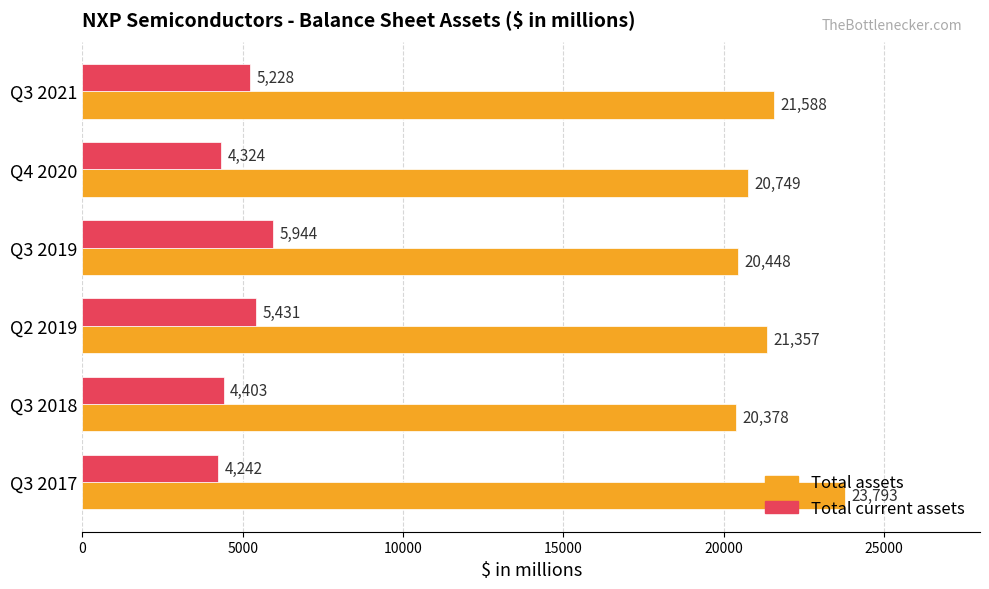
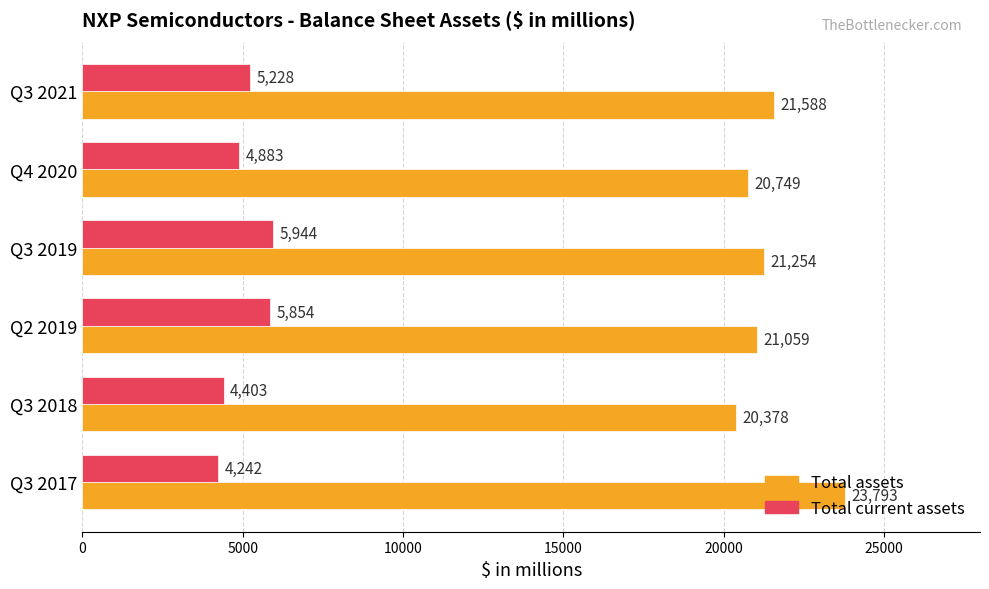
Total current assets, Q4 2020: 4,324 -> 4,883
Total assets, Q3 2019: 20,448 -> 21,254
Total current assets, Q2 2019: 5,431 -> 5,854
Total assets, Q2 2019: 21,357 -> 21,059
